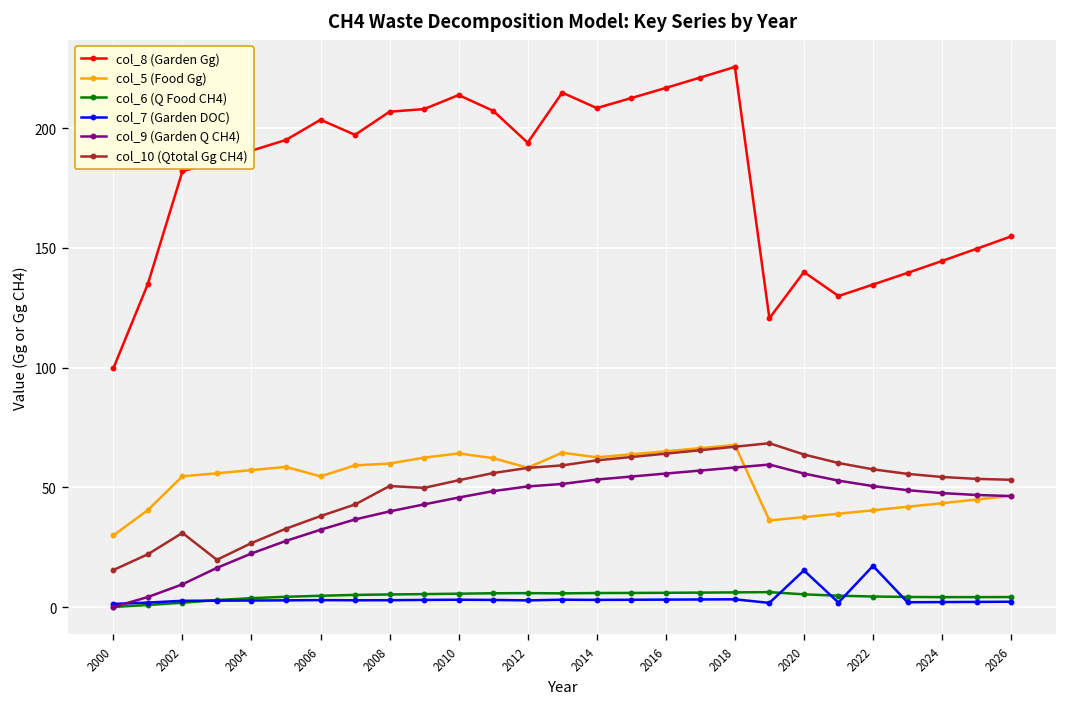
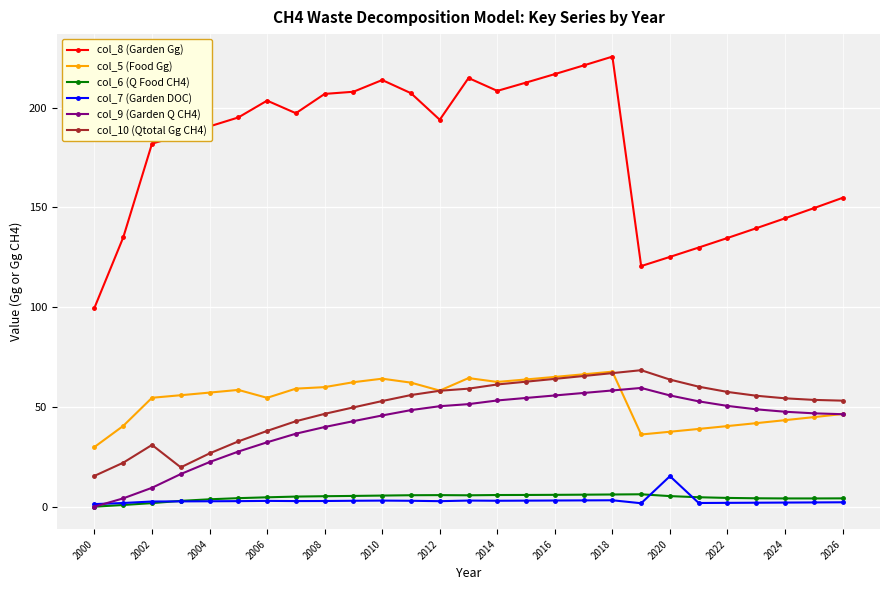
col_10 (Qtotal Gg CH4), 2008: 51 -> 47
col_8 (Garden Gg), 2020: 140 -> 125
col_7 (Garden DOC), 2022: 17 -> 2
